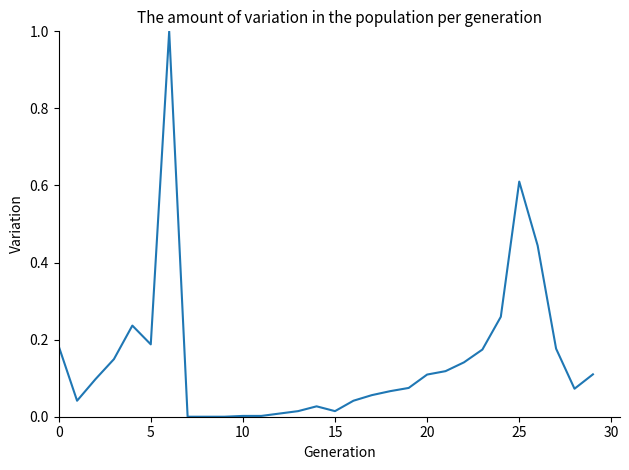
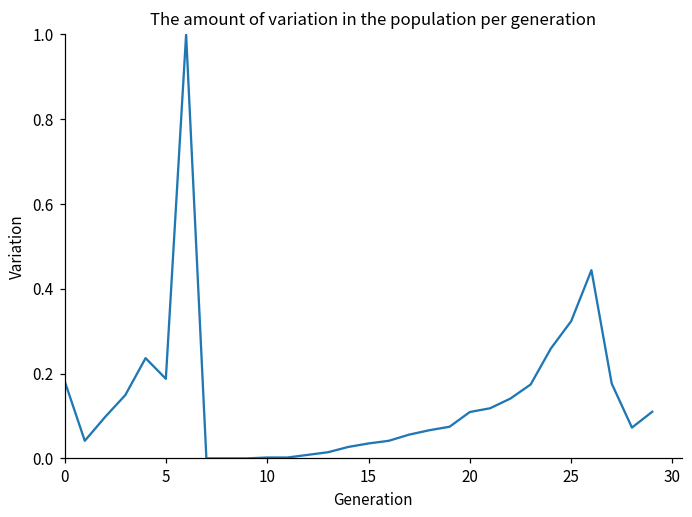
15: 0.01 -> 0.04
25: 0.61 -> 0.32
